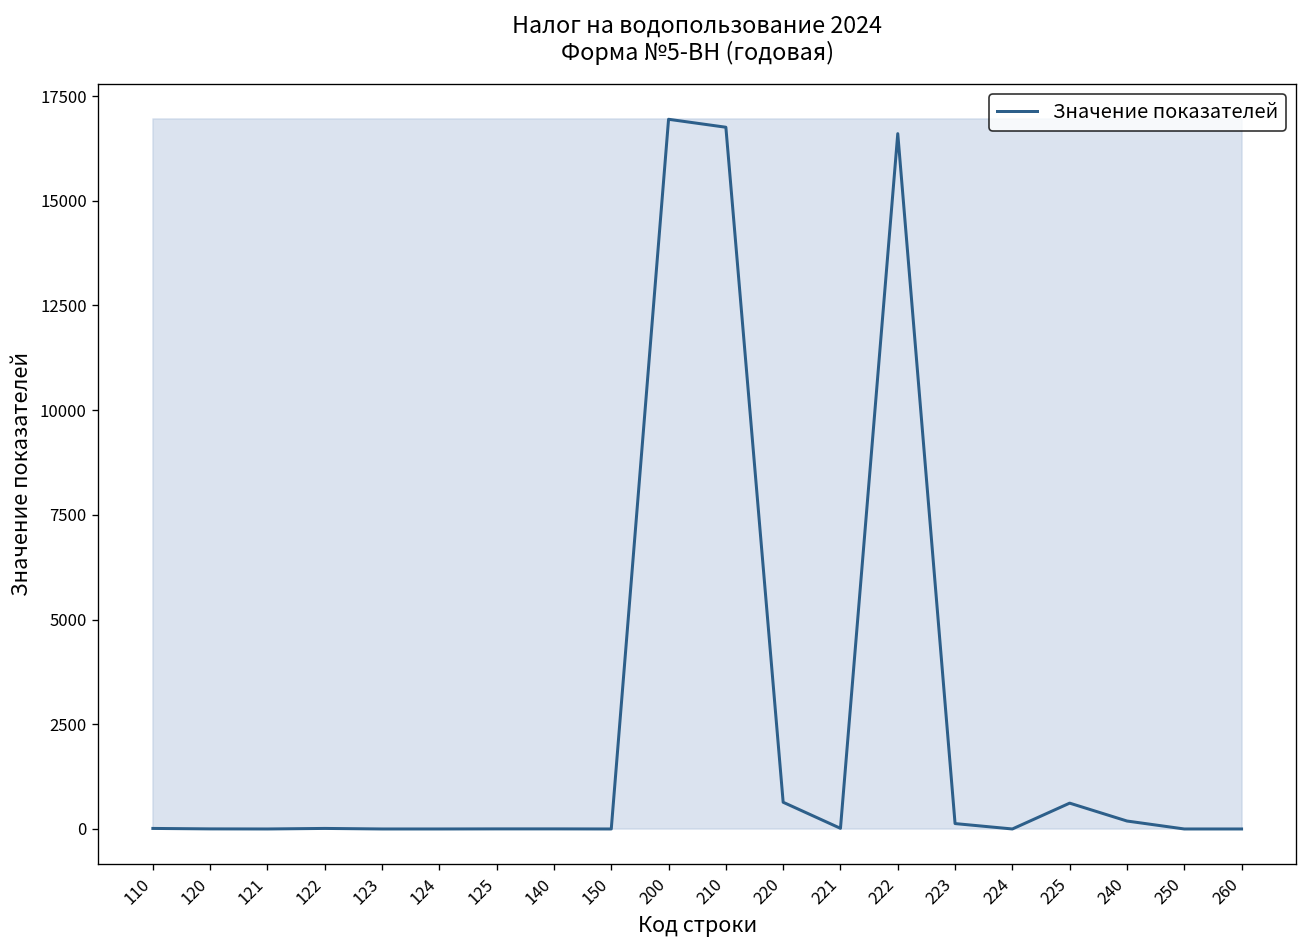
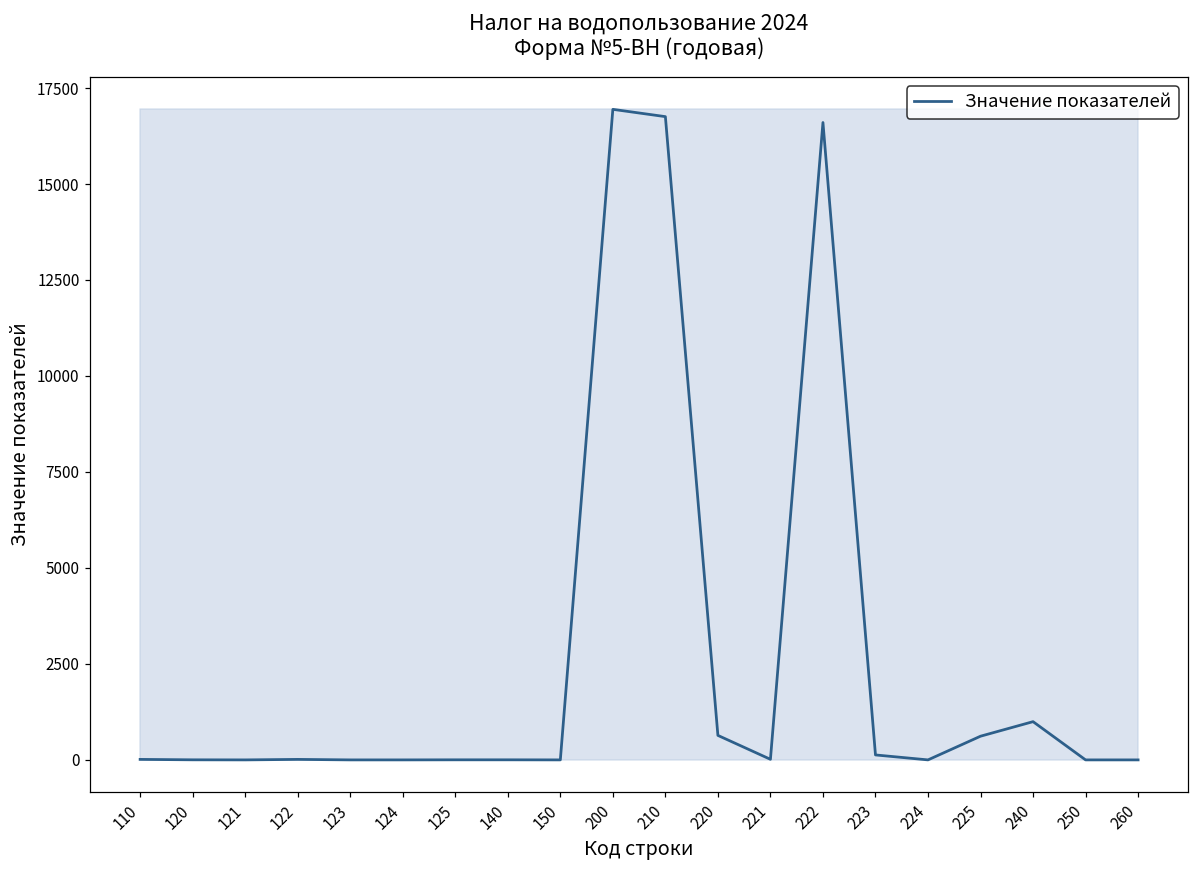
Значение показателей, 240: 200 -> 1000
